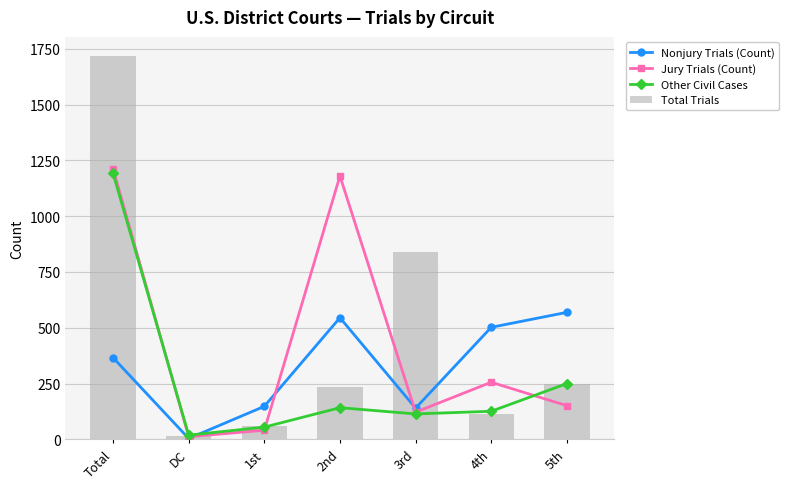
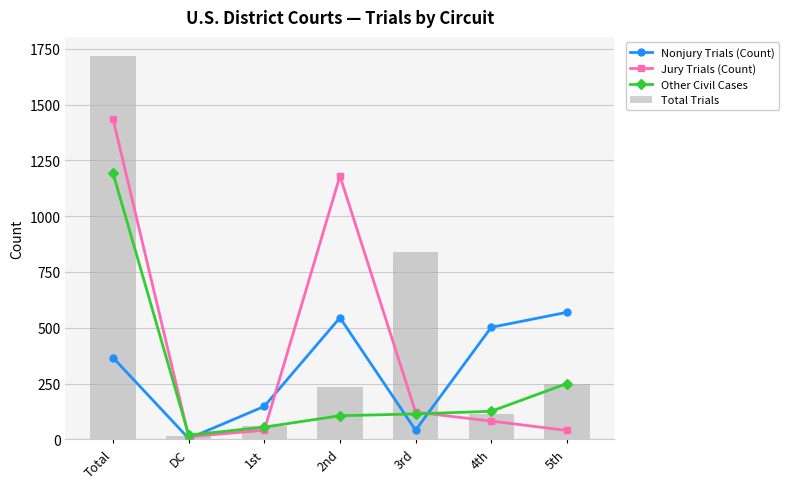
Jury Trials (Count), Total: 1210 -> 1430
Other Civil Cases, 2nd: 140 -> 110
Nonjury Trials (Count), 3rd: 140 -> 40
Jury Trials (Count), 4th: 260 -> 80
Jury Trials (Count), 5th: 150 -> 40
